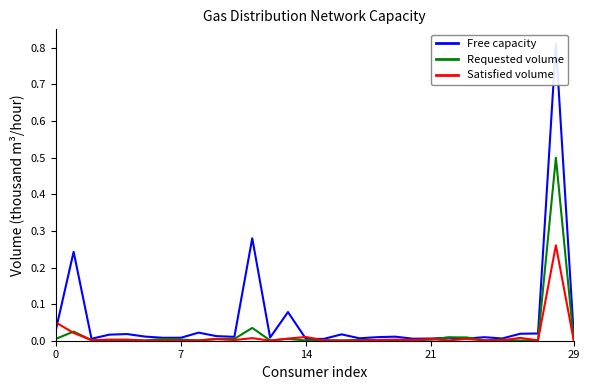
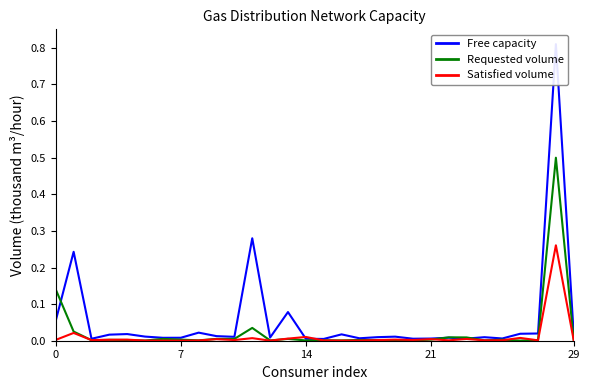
Free capacity, 0: 0.03 -> 0.06
Requested volume, 0: 0.01 -> 0.14
Satisfied volume, 0: 0.05 -> 0.00
